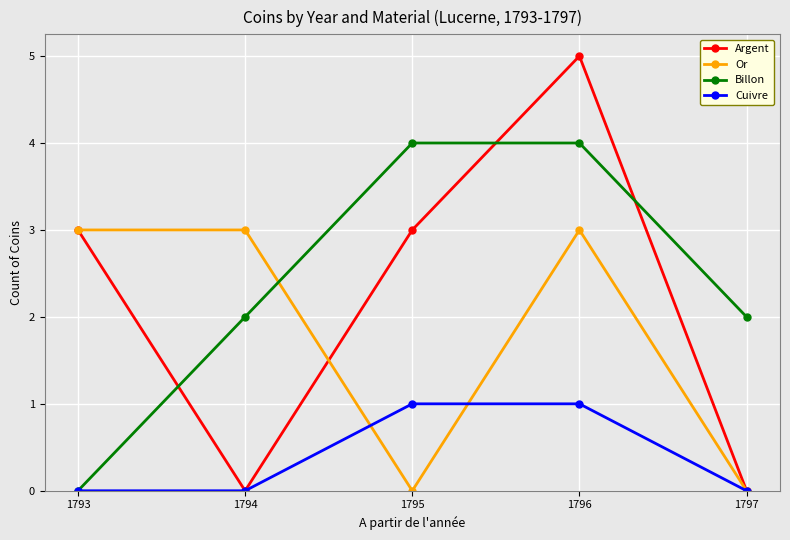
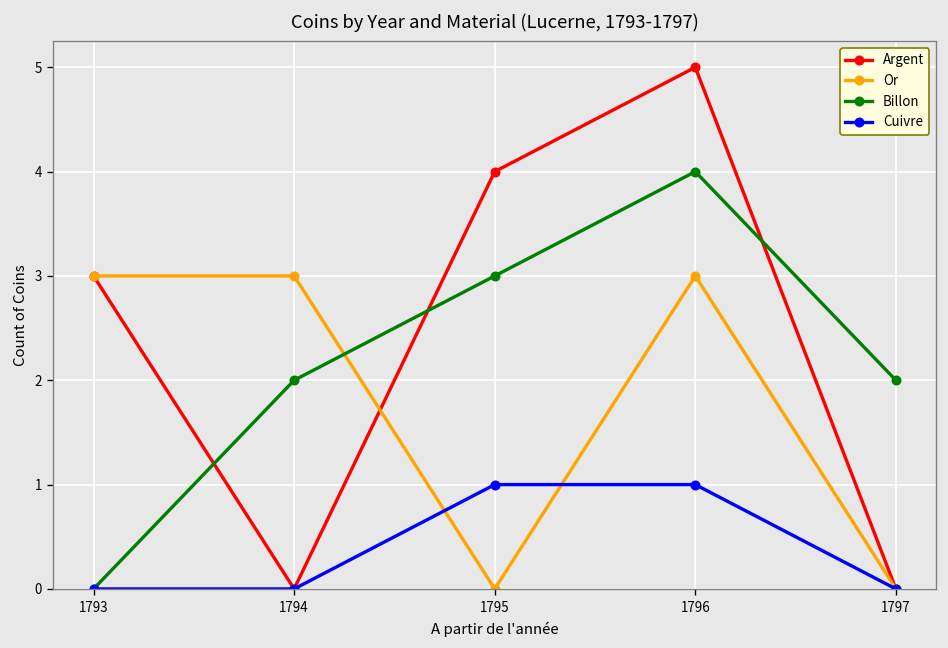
Argent, 1795: 3 -> 4
Billon, 1795: 4 -> 3
